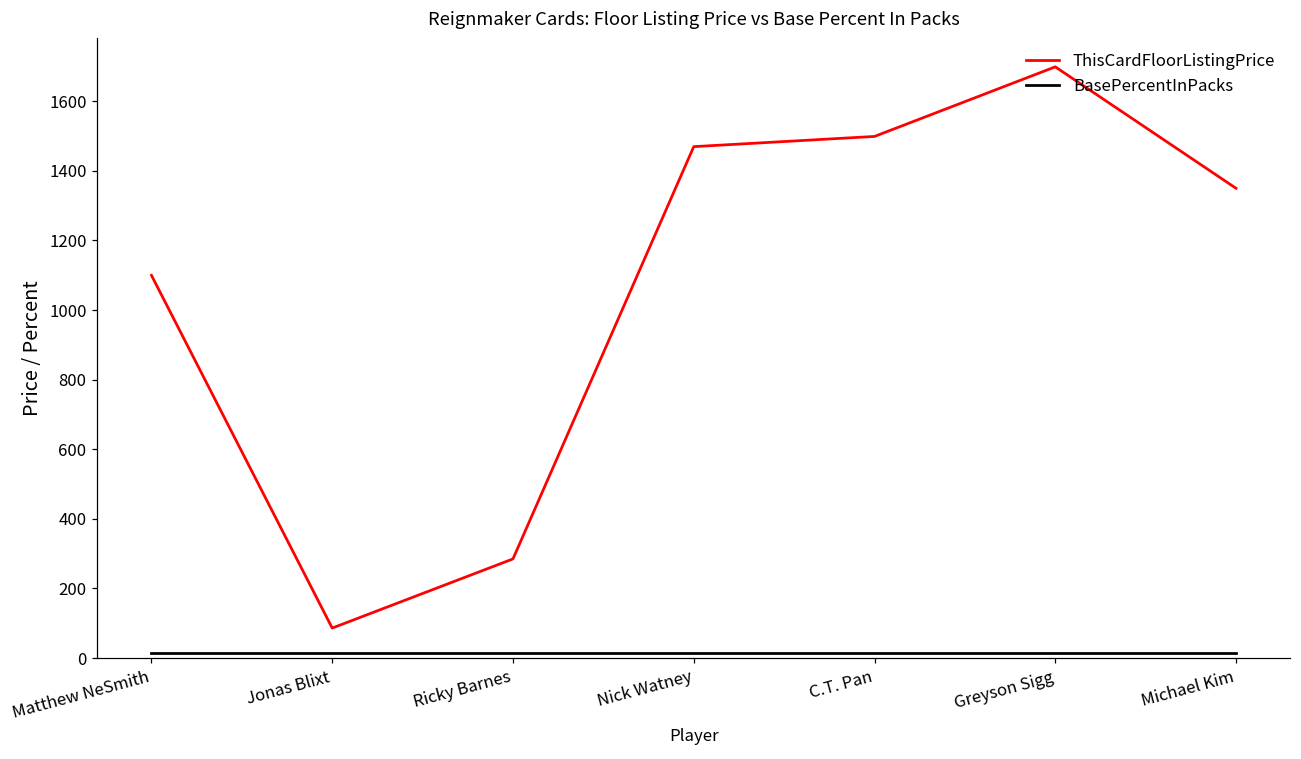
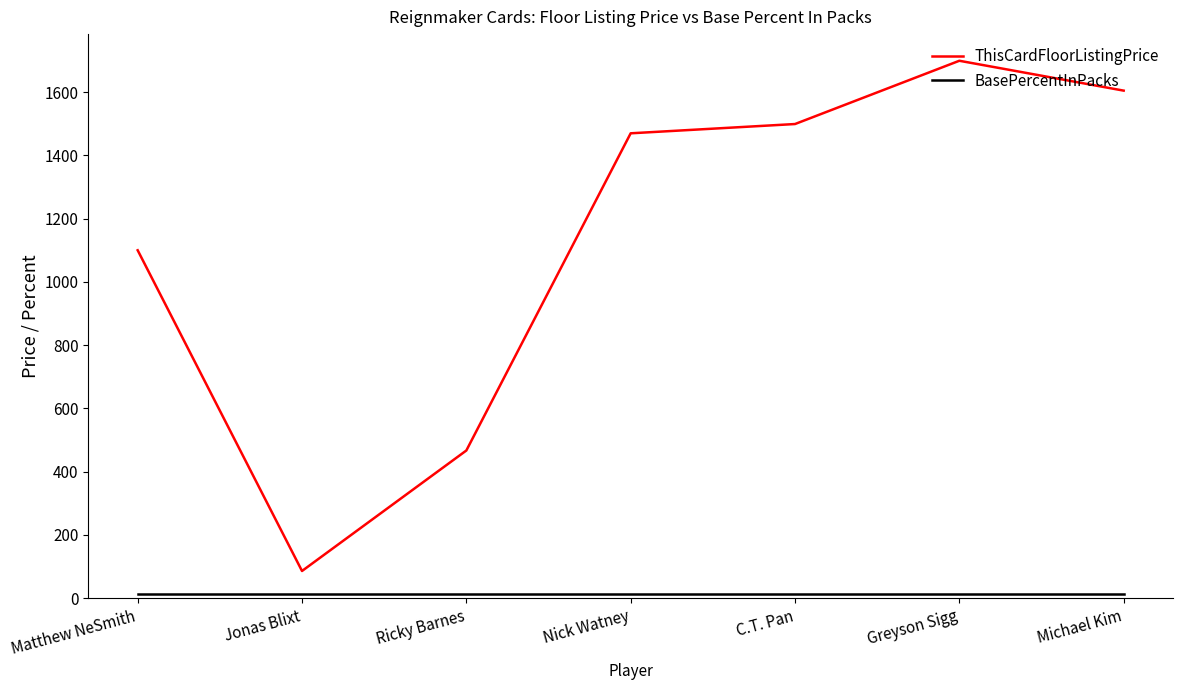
ThisCardFloorListingPrice, Ricky Barnes: 290 -> 470
ThisCardFloorListingPrice, Michael Kim: 1350 -> 1600
